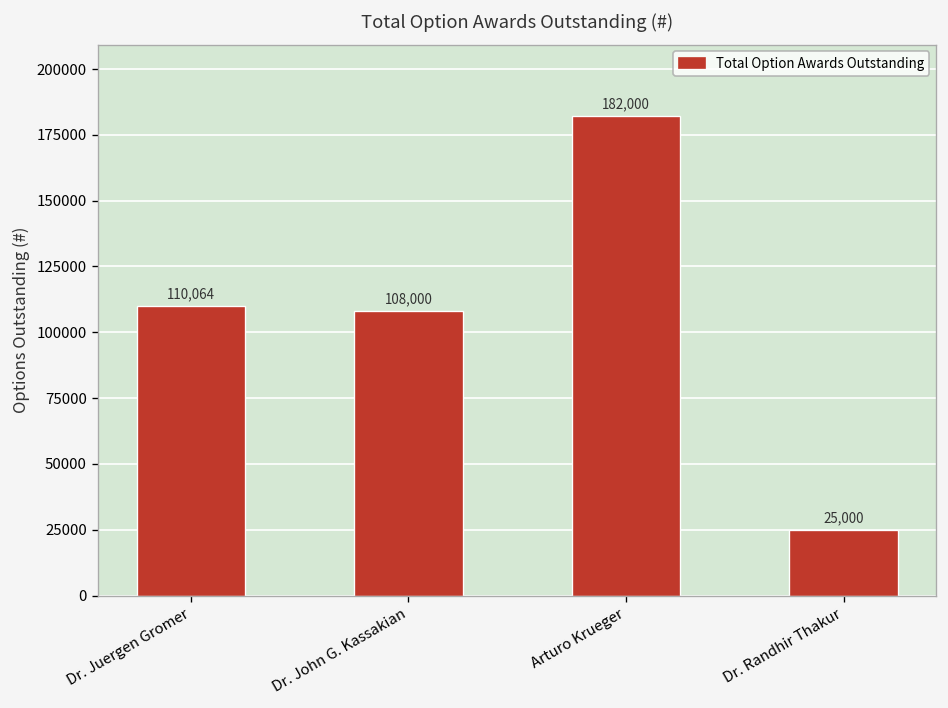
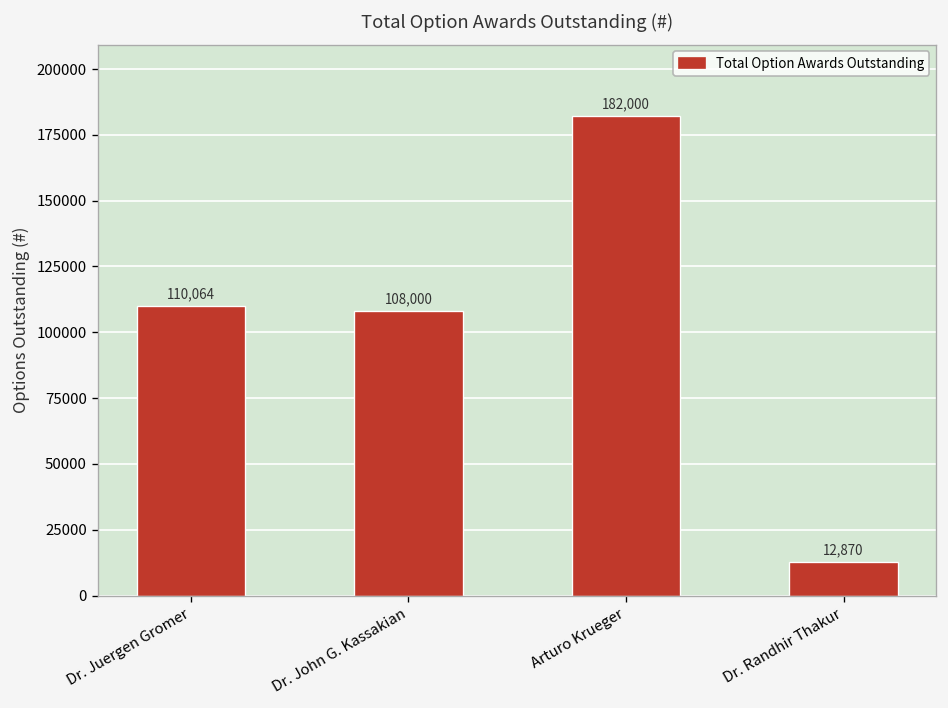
Dr. Randhir Thakur: 25,000 -> 12,870
